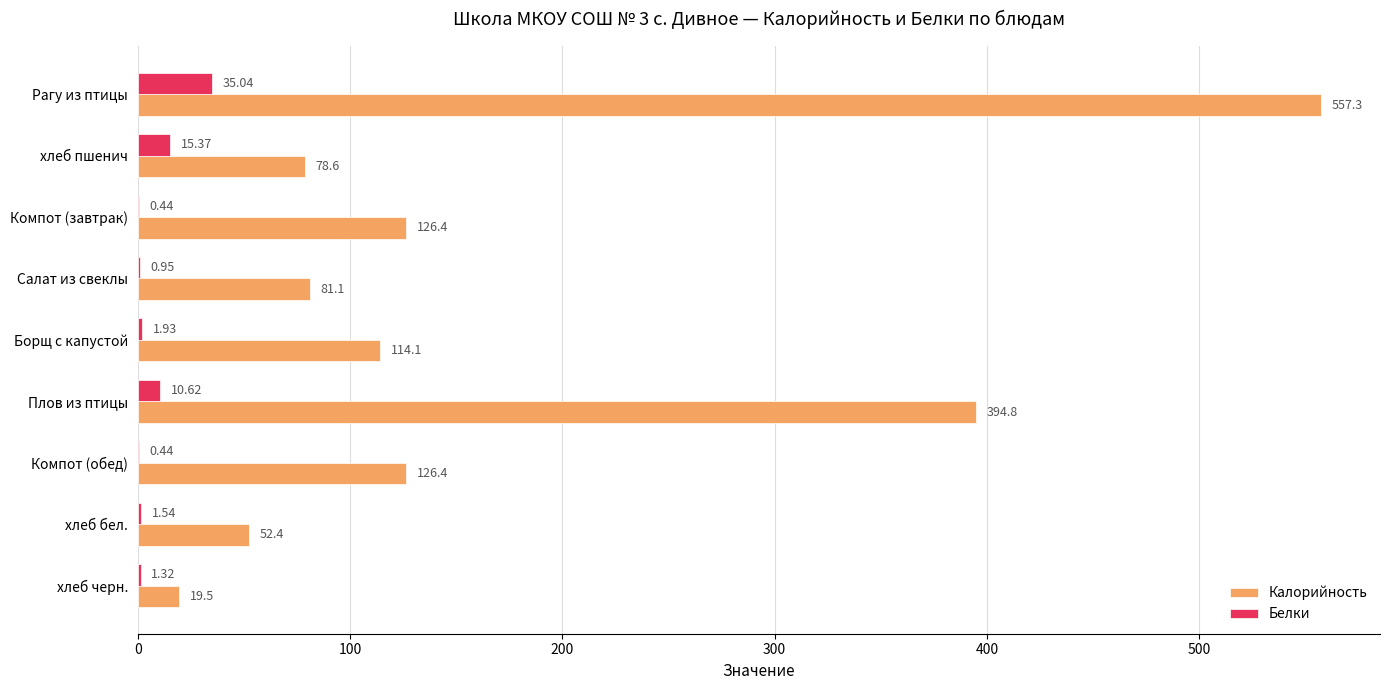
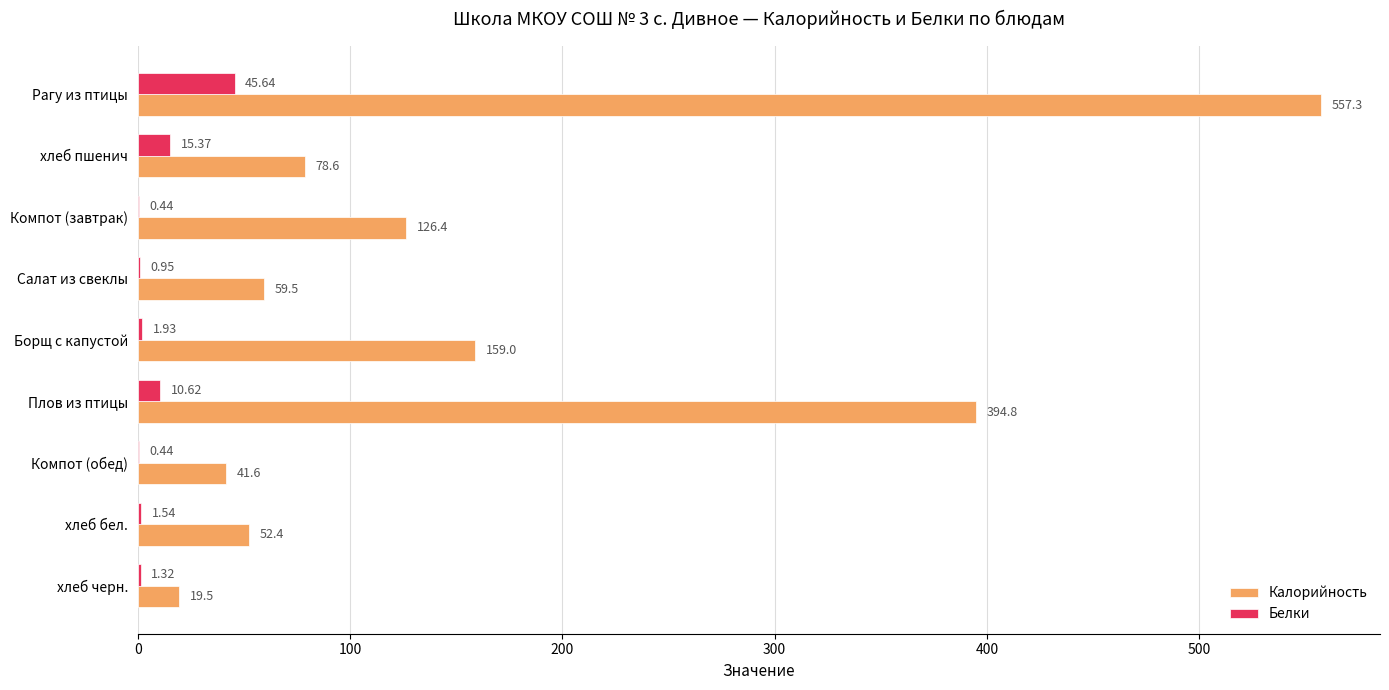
Белки, Рагу из птицы: 35.04 -> 45.64
Калорийность, Салат из свеклы: 81.1 -> 59.5
Калорийность, Борщ с капустой: 114.1 -> 159.0
Калорийность, Компот (обед): 126.4 -> 41.6
